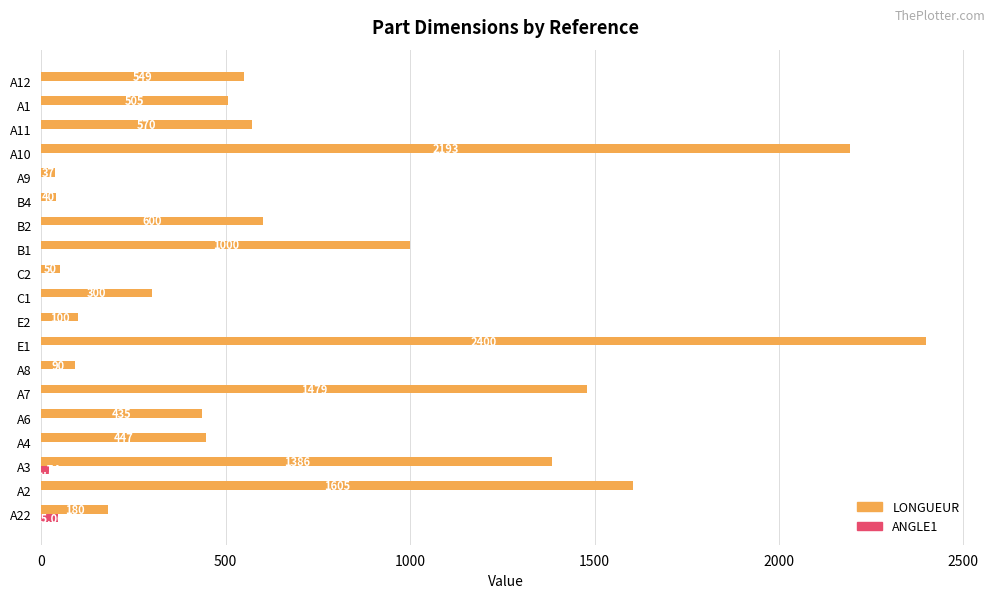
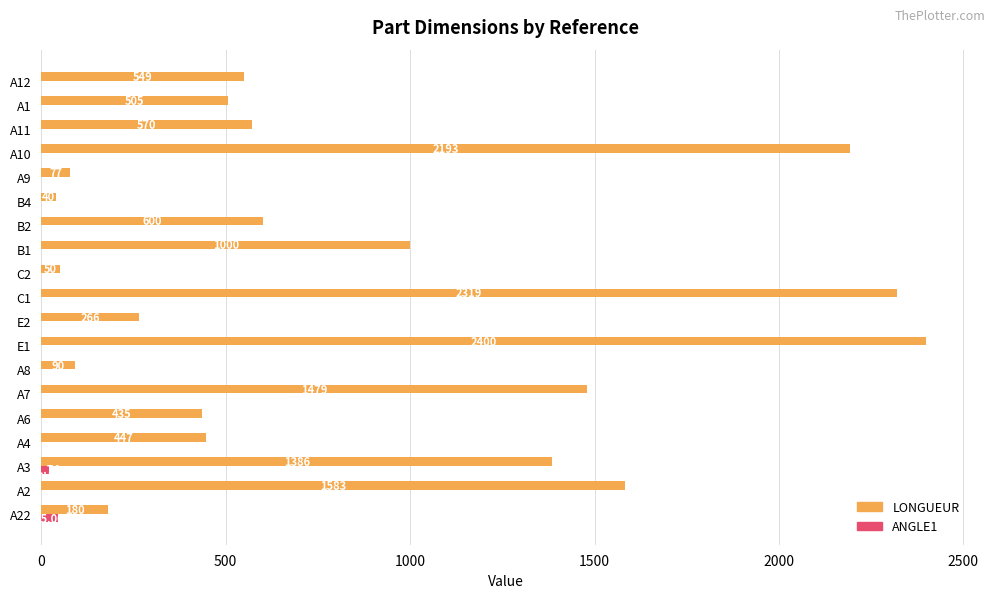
LONGUEUR, A9: 37 -> 77
LONGUEUR, C1: 300 -> 2320
LONGUEUR, E2: 100 -> 270
LONGUEUR, A2: 1605 -> 1583
